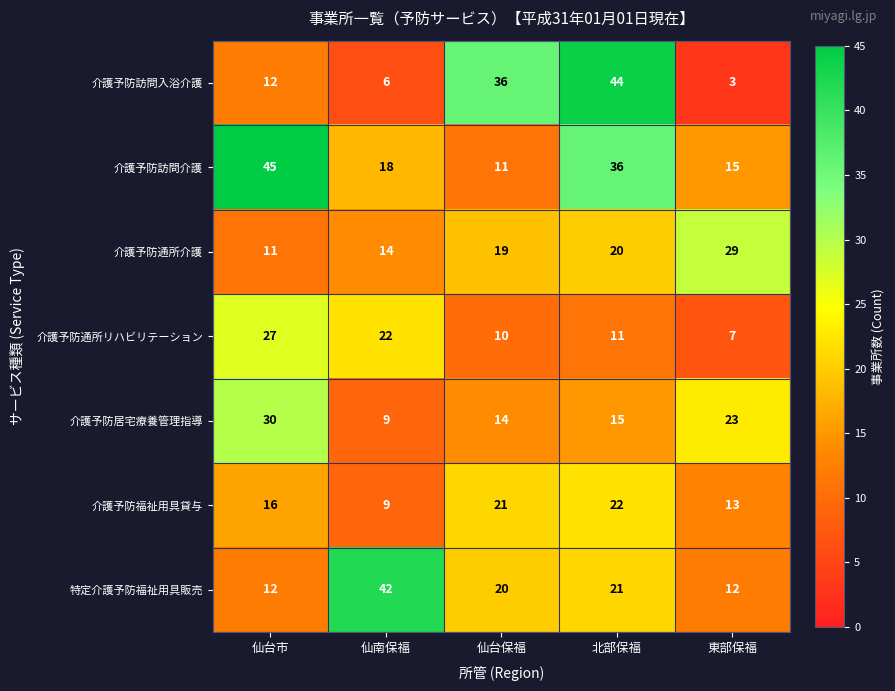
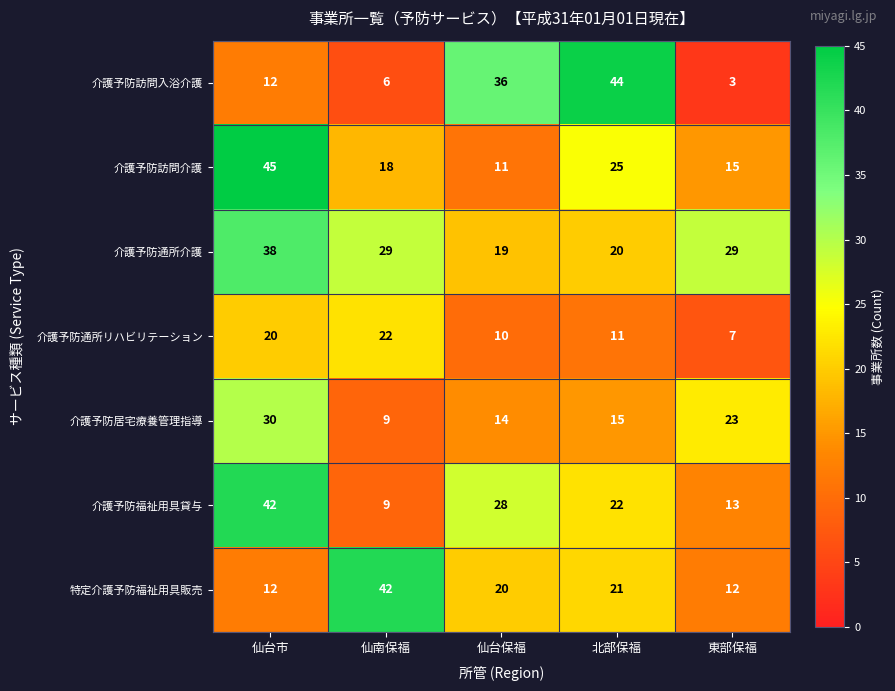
介護予防訪問介護, 北部保福: 36 -> 25
介護予防通所介護, 仙台市: 11 -> 38
介護予防通所介護, 仙南保福: 14 -> 29
介護予防通所リハビリテーション, 仙台市: 27 -> 20
介護予防福祉用具貸与, 仙台市: 16 -> 42
介護予防福祉用具貸与, 仙台保福: 21 -> 28
